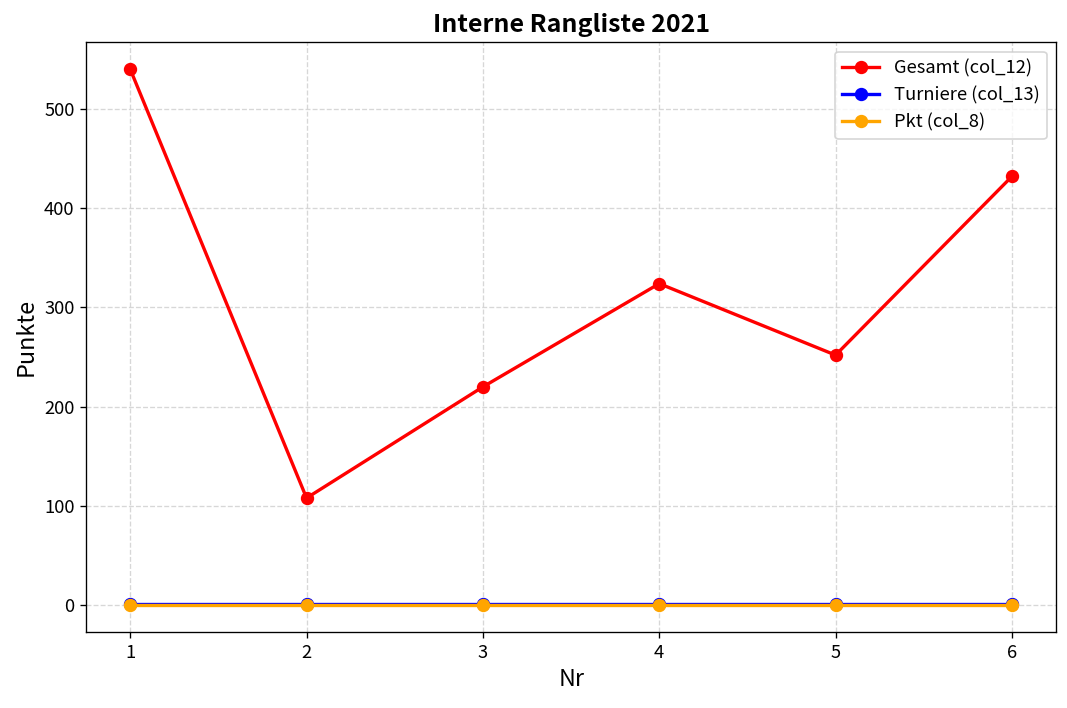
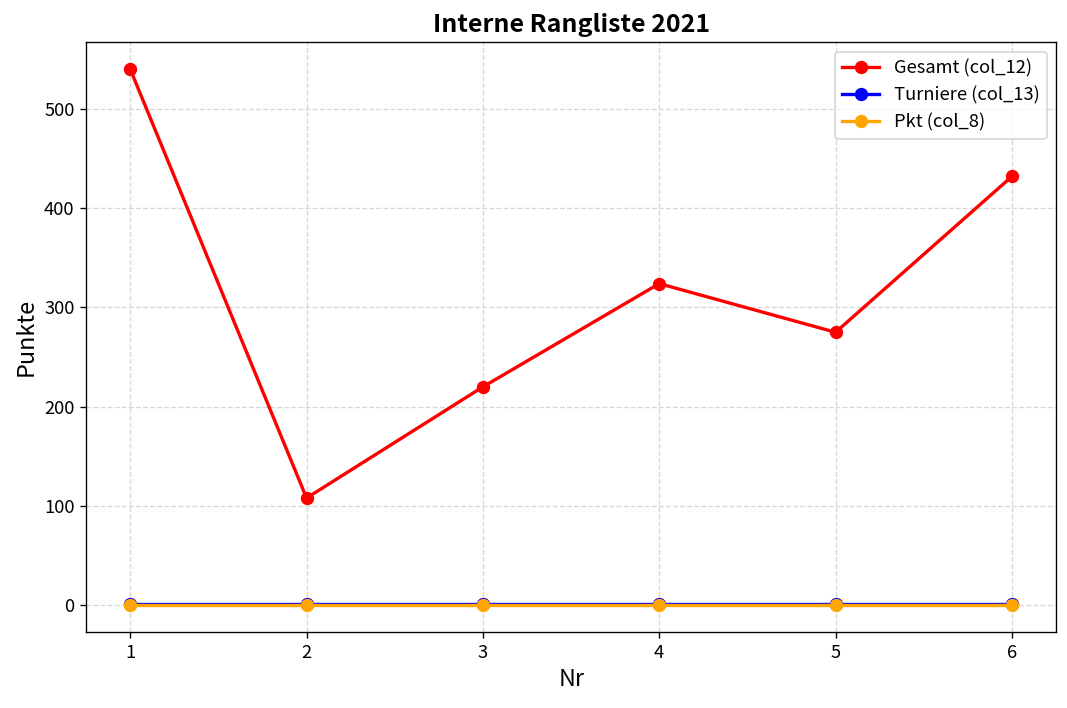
Gesamt (col_12), 5: 250 -> 280
